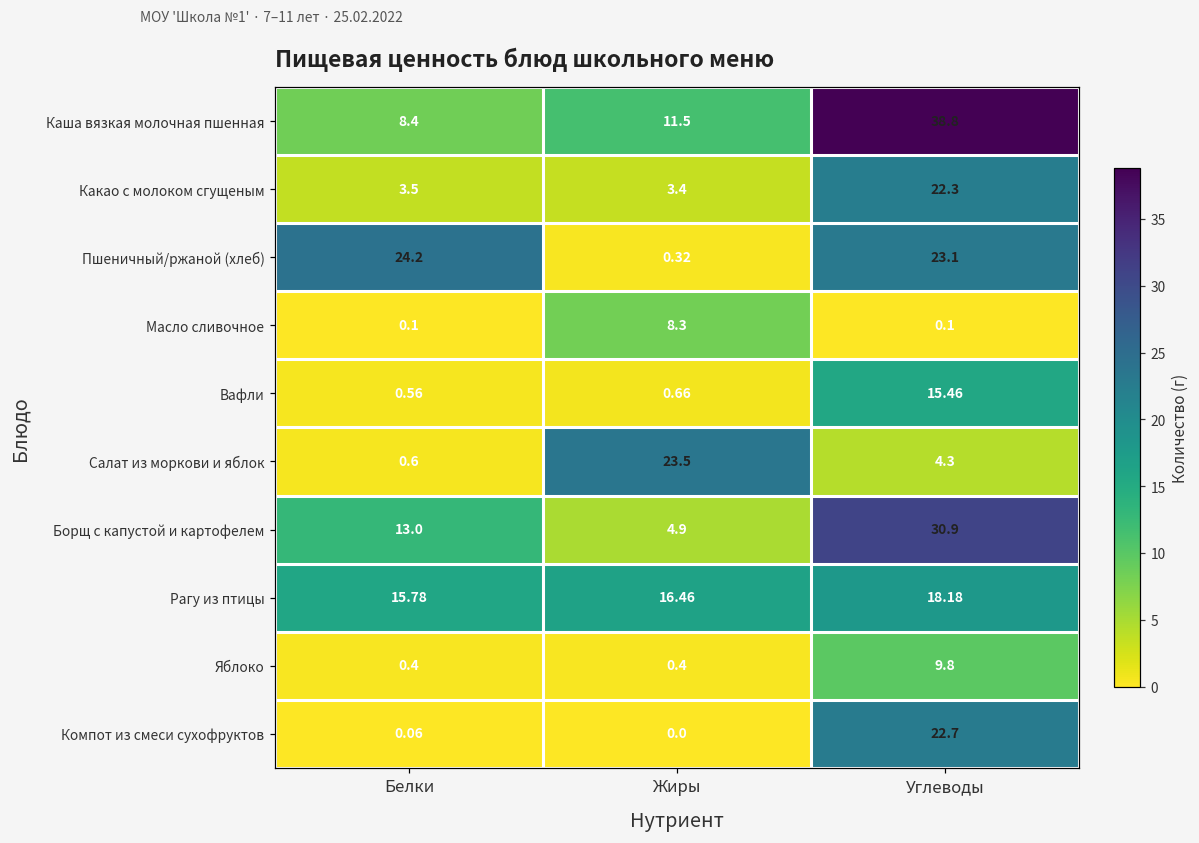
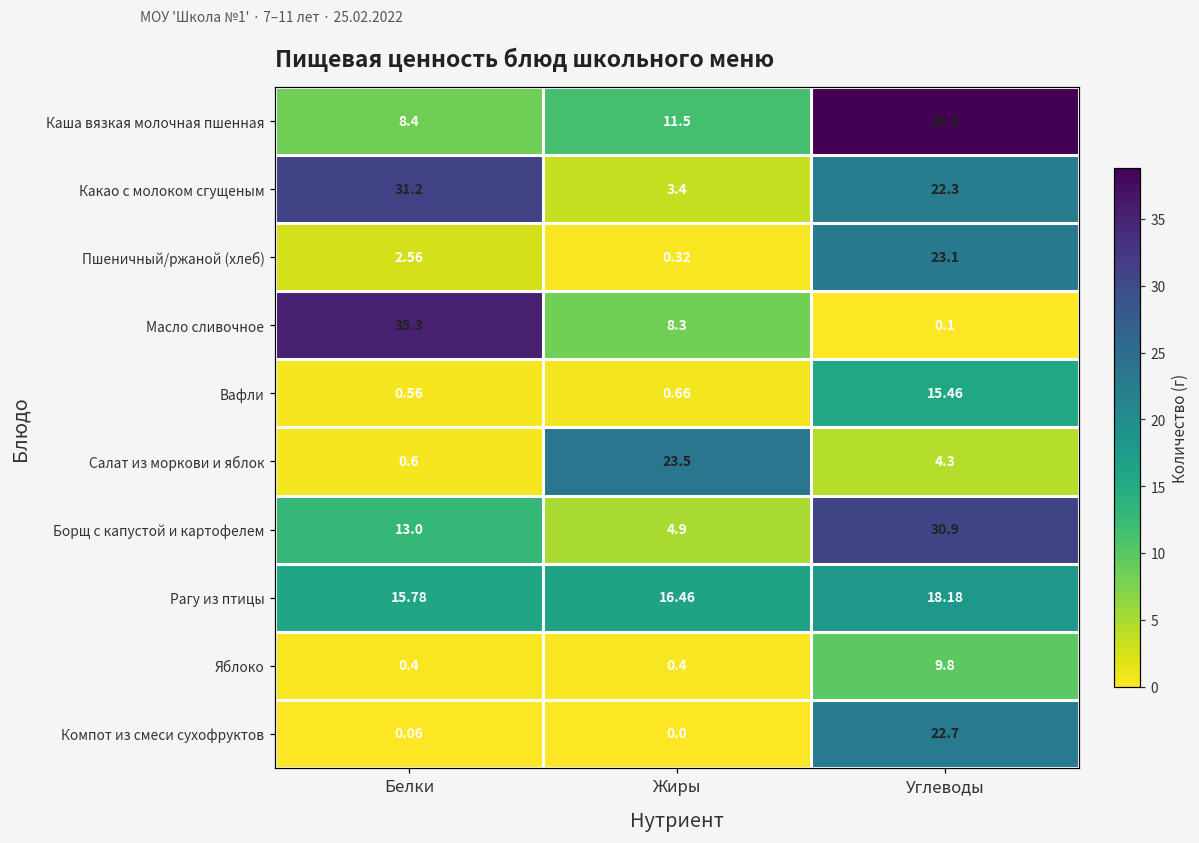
Какао с молоком сгущеным, Белки: 3.5 -> 31.2
Пшеничный/ржаной (хлеб), Белки: 24.2 -> 2.56
Масло сливочное, Белки: 0.1 -> 35.3
